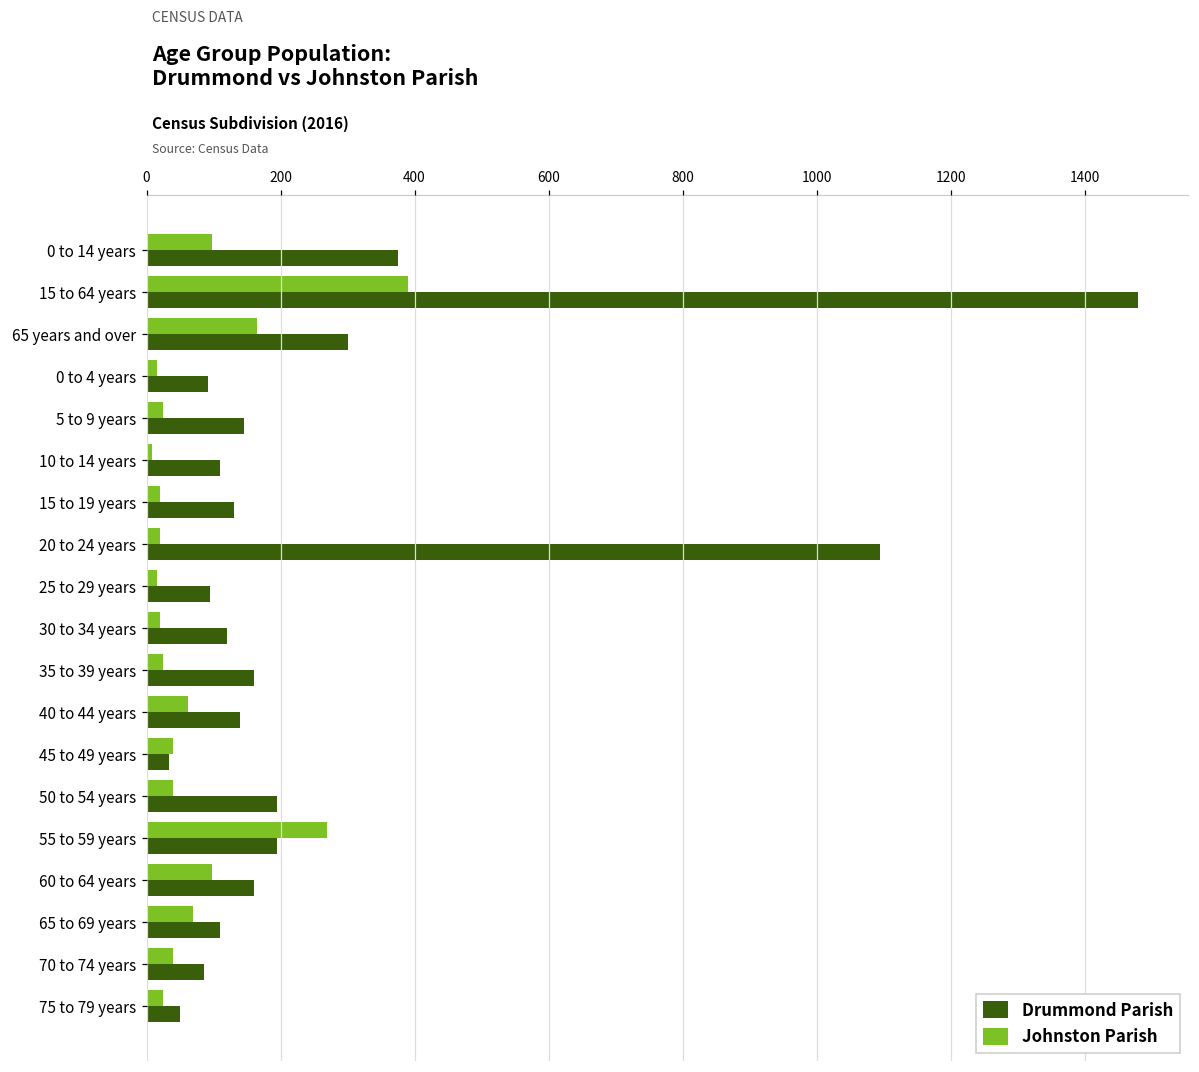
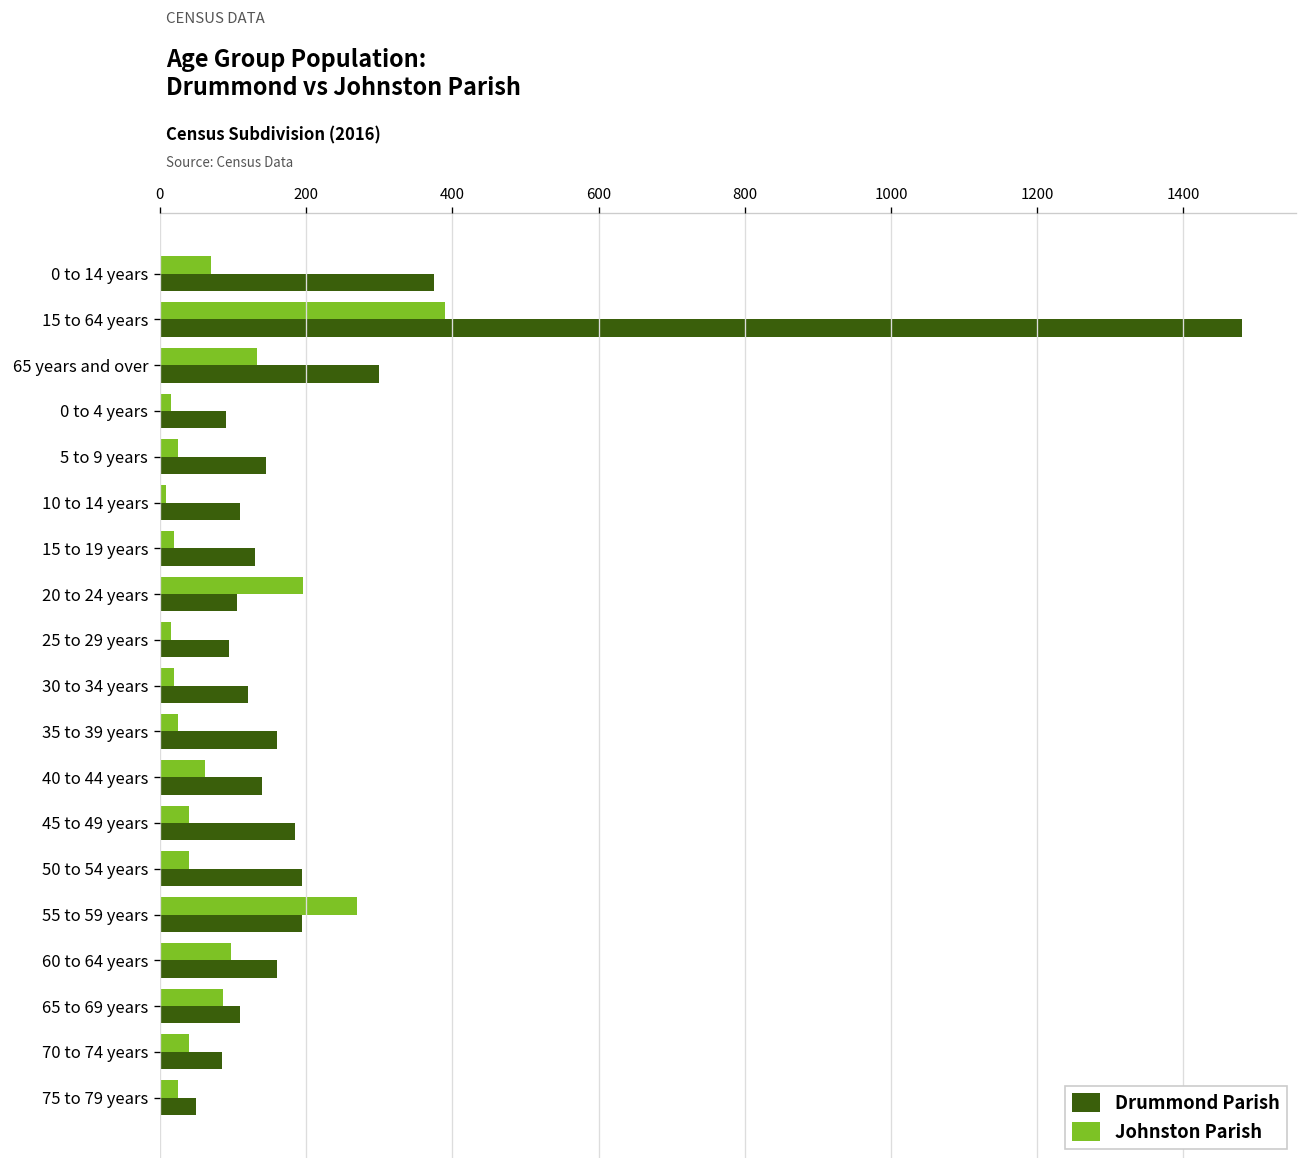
Johnston Parish, 0 to 14 years: 100 -> 70
Johnston Parish, 65 years and over: 170 -> 130
Johnston Parish, 20 to 24 years: 20 -> 200
Drummond Parish, 20 to 24 years: 1100 -> 110
Drummond Parish, 45 to 49 years: 30 -> 190
Johnston Parish, 65 to 69 years: 70 -> 90
